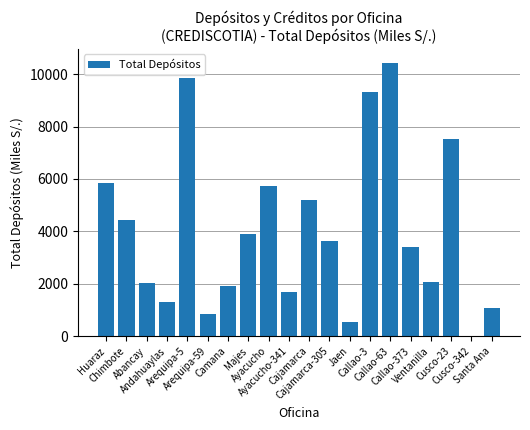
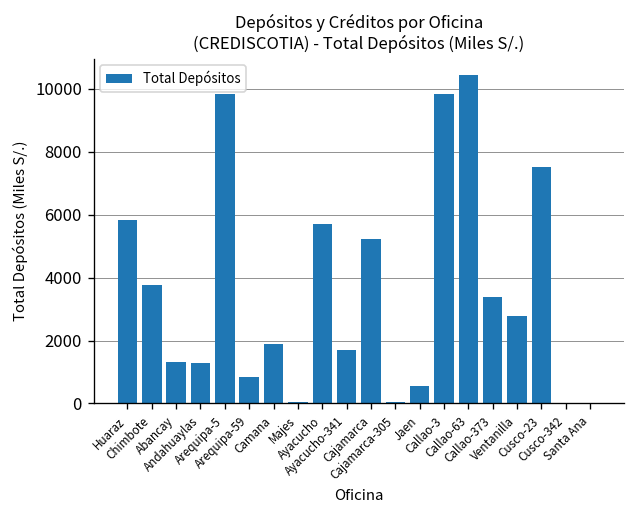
Chimbote: 4400 -> 3800
Abancay: 2000 -> 1300
Majes: 3900 -> 100
Cajamarca-305: 3600 -> 0
Callao-3: 9300 -> 9800
Ventanilla: 2100 -> 2800
Santa Ana: 1100 -> 0
